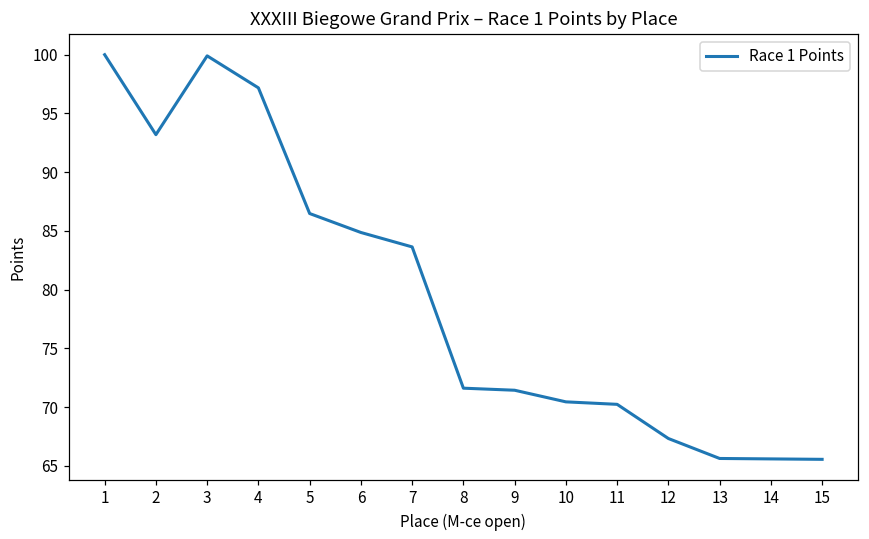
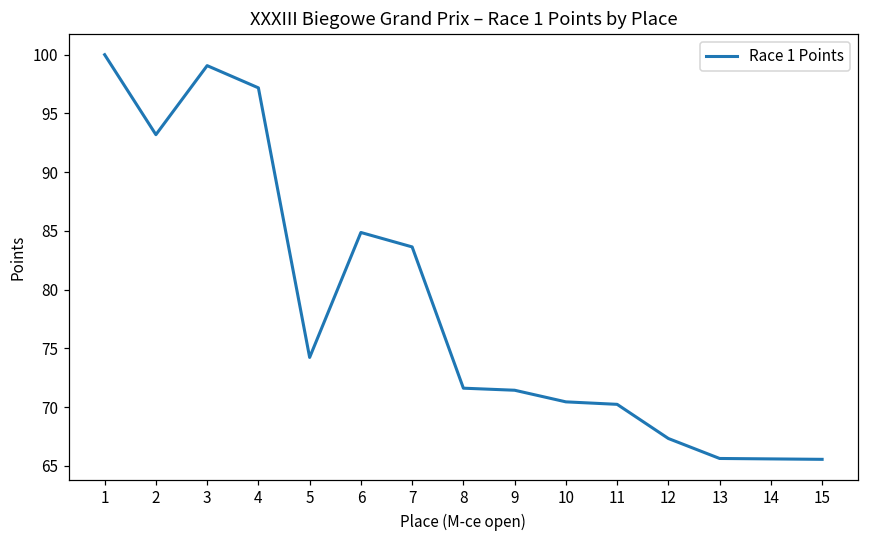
3: 99.9 -> 99.1
5: 86.5 -> 74.2
